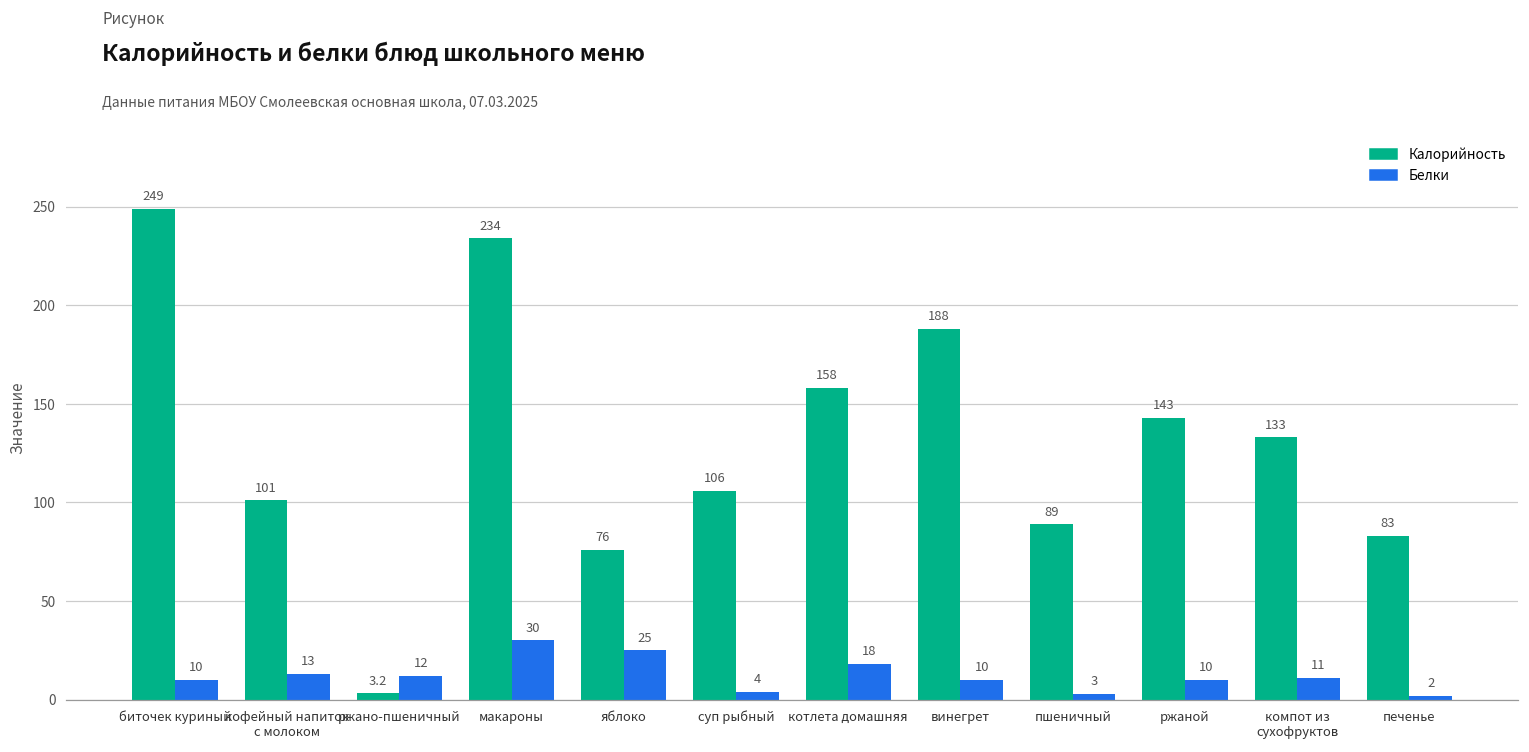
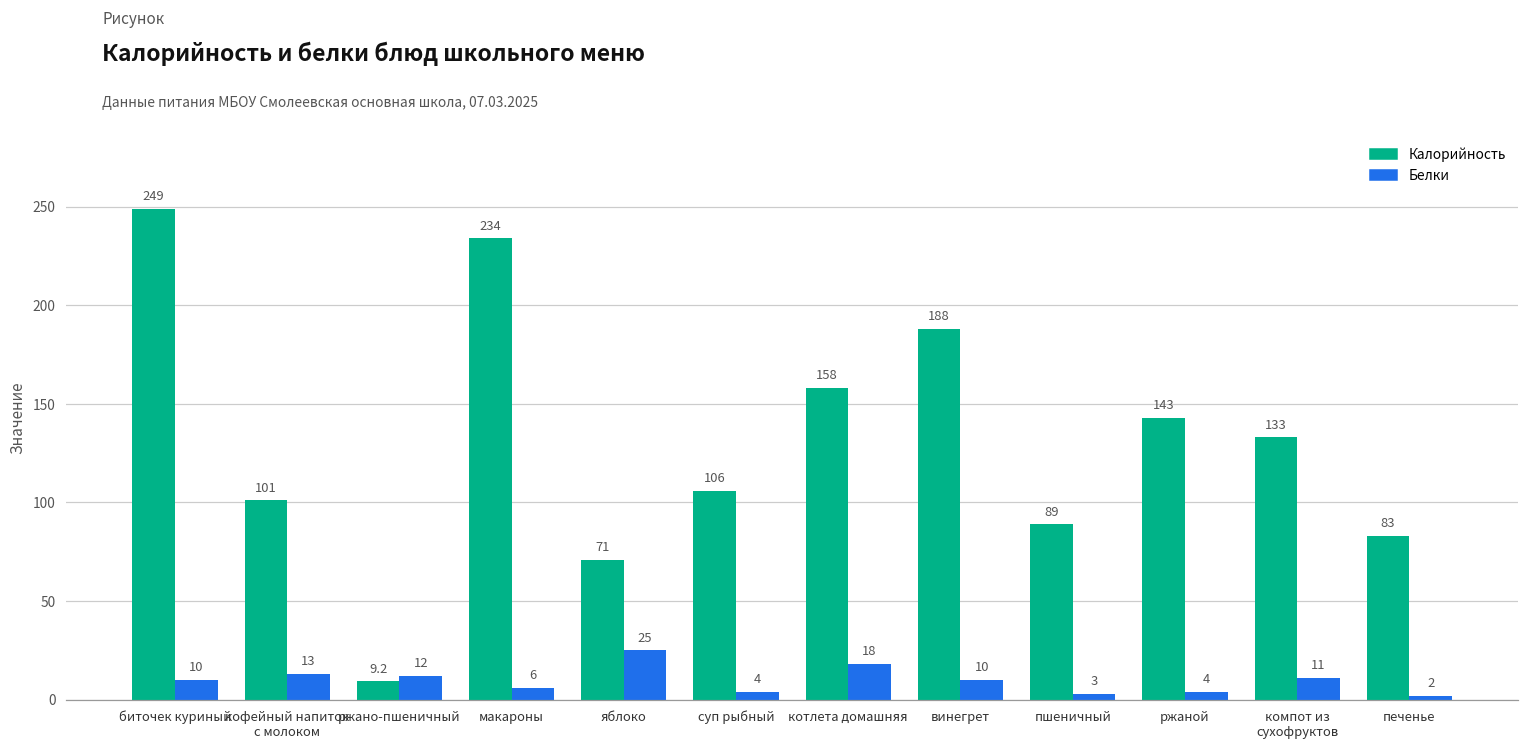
Калорийность, ржано-пшеничный: 3.2 -> 9.2
Белки, макароны: 30 -> 6
Калорийность, яблоко: 76 -> 71
Белки, ржаной: 10 -> 4
